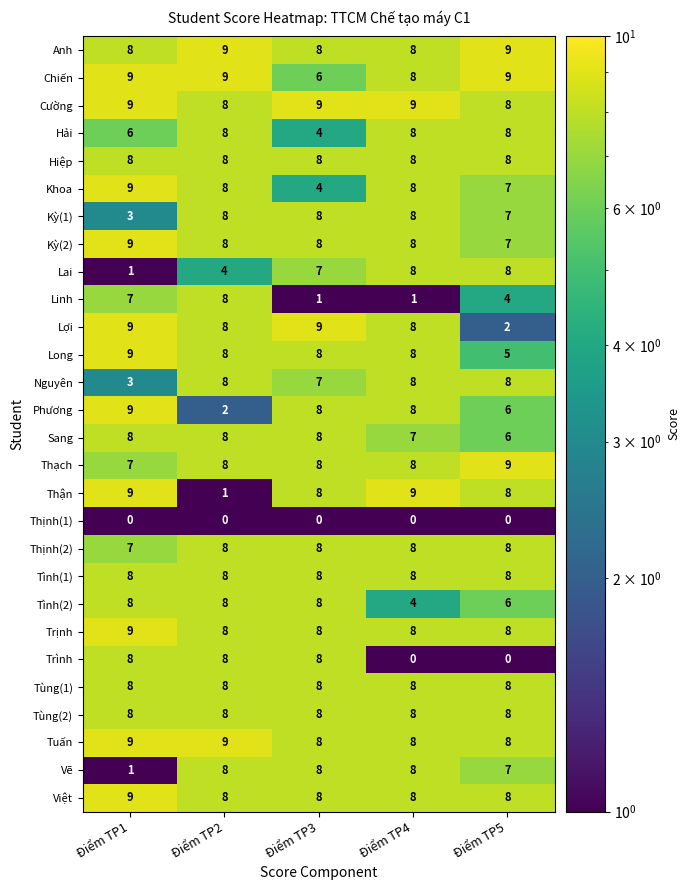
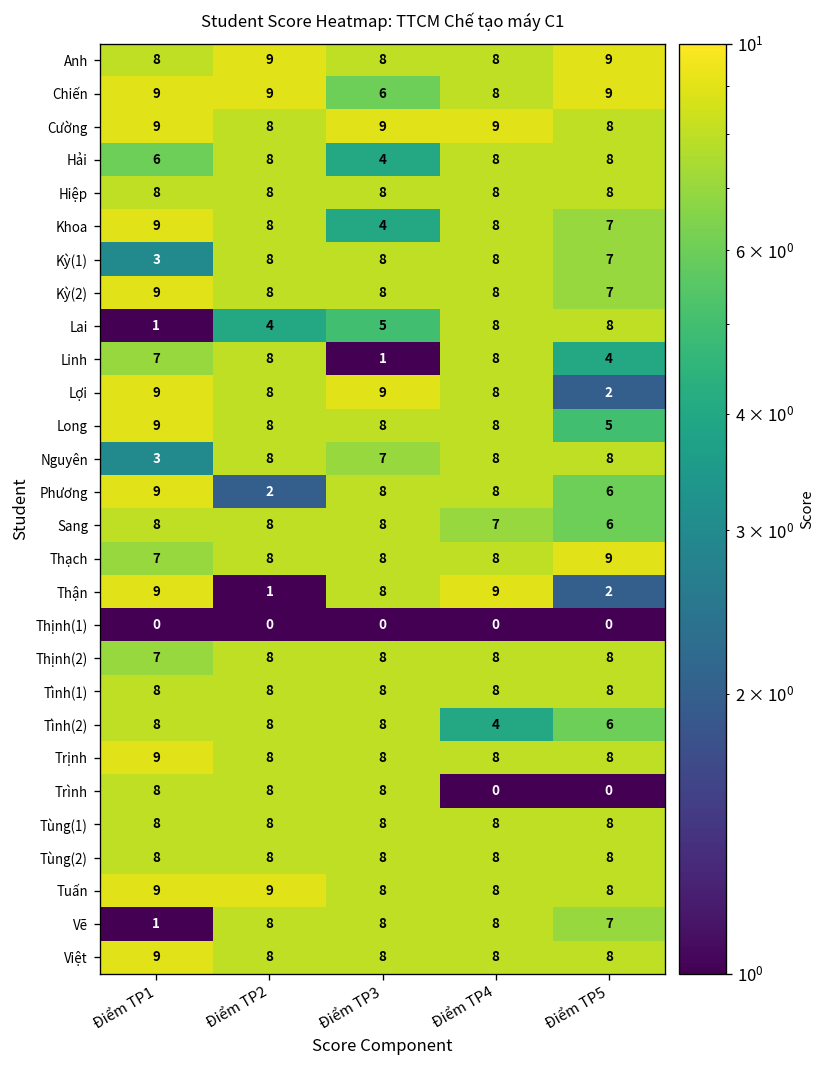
Lai, Điểm TP3: 7 -> 5
Linh, Điểm TP4: 1 -> 8
Thận, Điểm TP5: 8 -> 2
